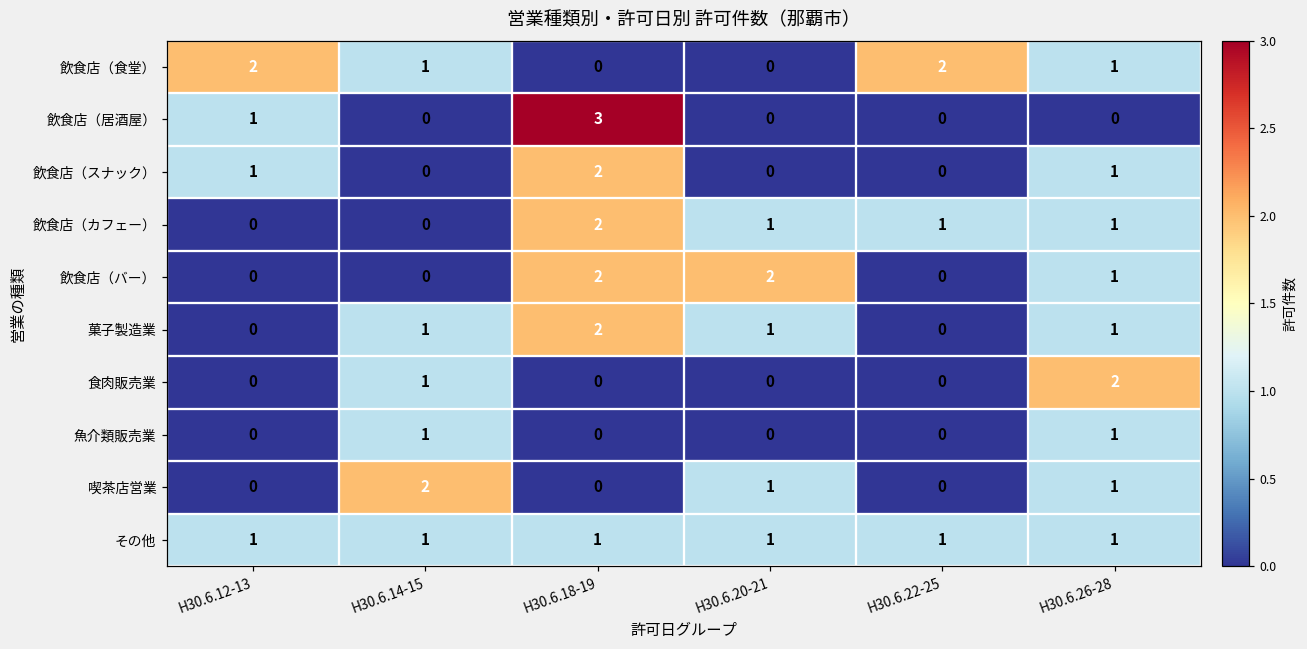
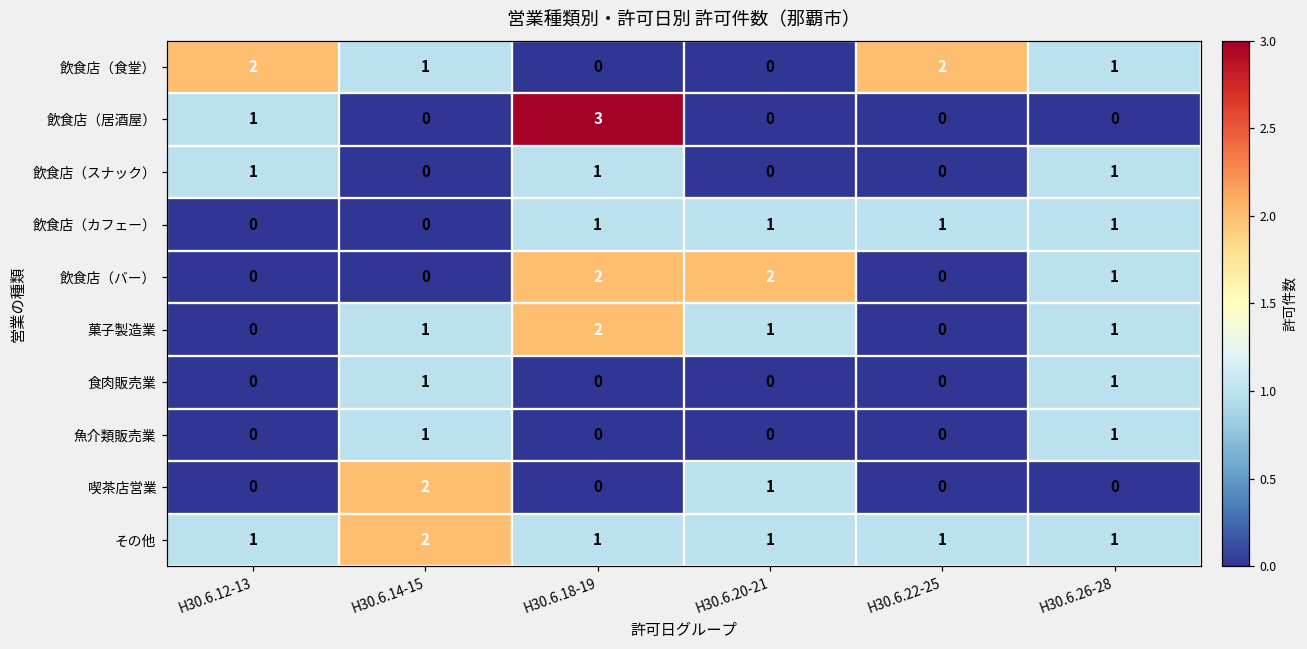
飲食店（スナック）, H30.6.18-19: 2 -> 1
飲食店（カフェー）, H30.6.18-19: 2 -> 1
食肉販売業, H30.6.26-28: 2 -> 1
喫茶店営業, H30.6.26-28: 1 -> 0
その他, H30.6.14-15: 1 -> 2
